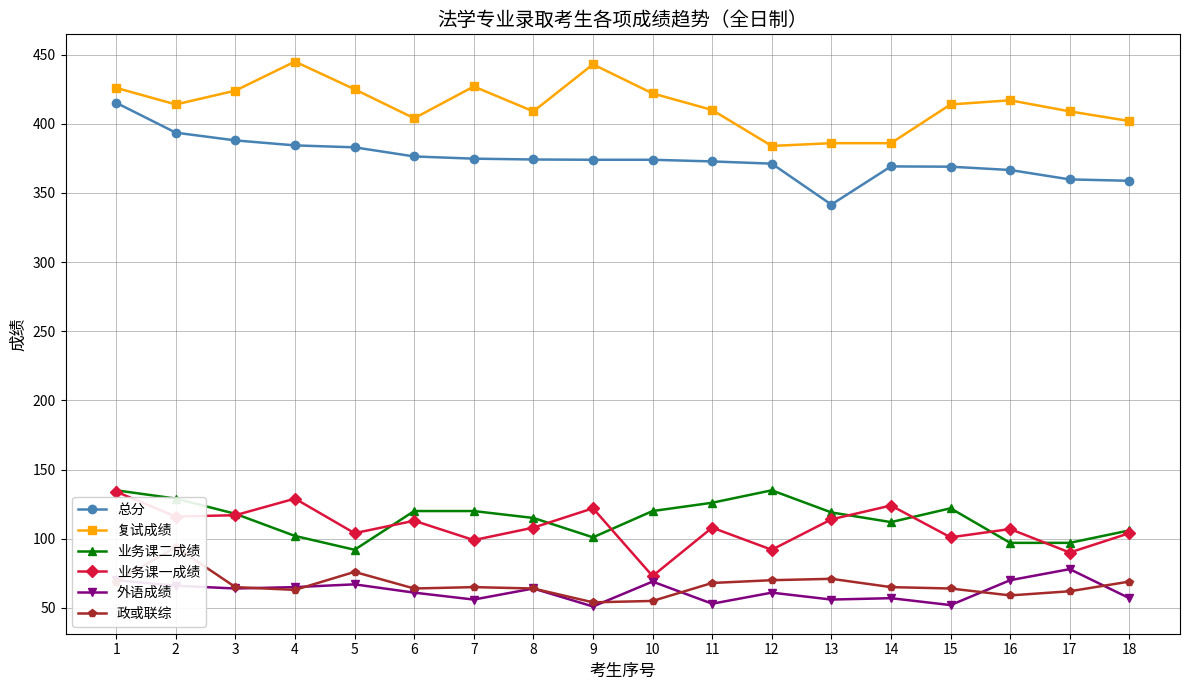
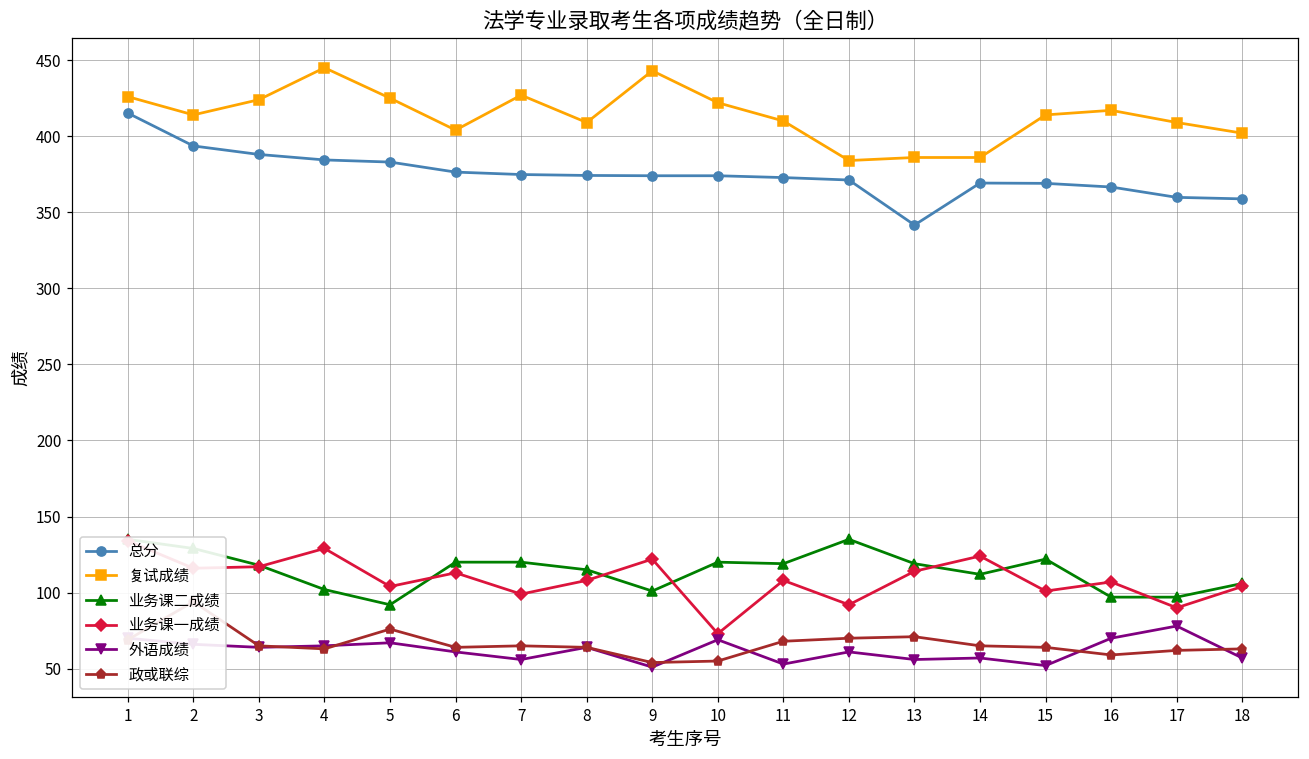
业务课二成绩, 11: 126 -> 119
政或联综, 18: 69 -> 63
